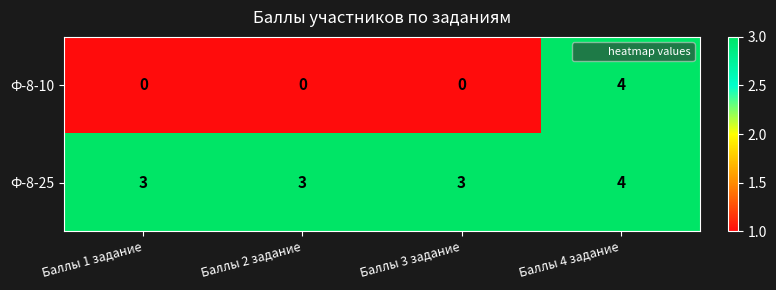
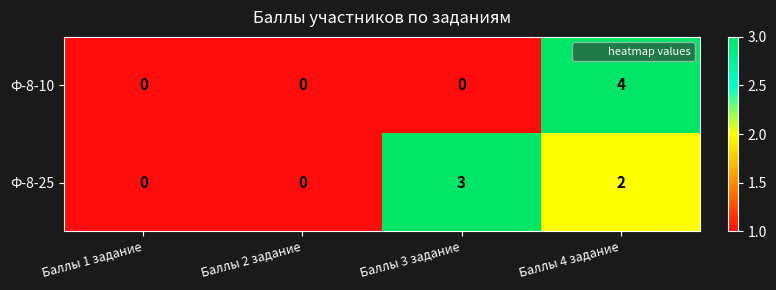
Ф-8-25, Баллы 1 задание: 3 -> 0
Ф-8-25, Баллы 2 задание: 3 -> 0
Ф-8-25, Баллы 4 задание: 4 -> 2
